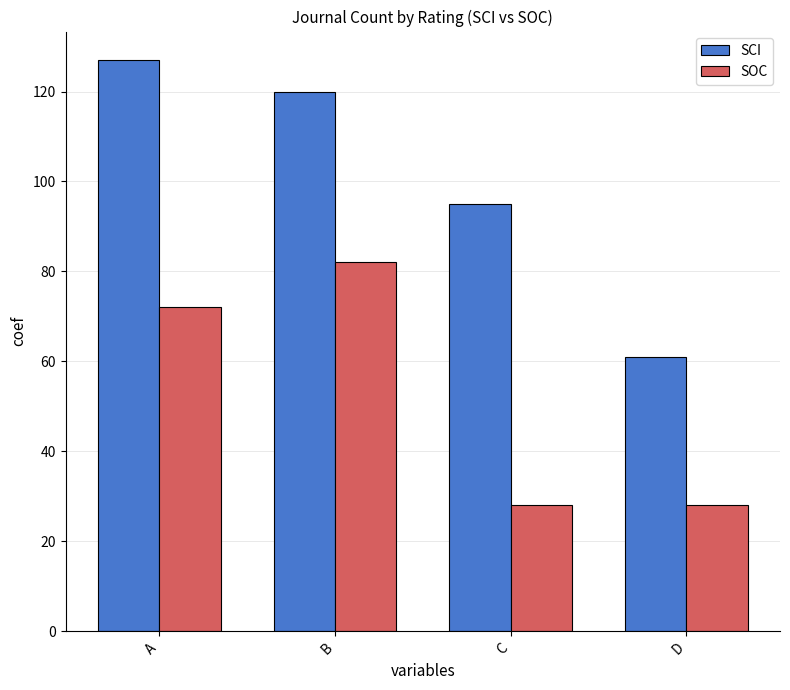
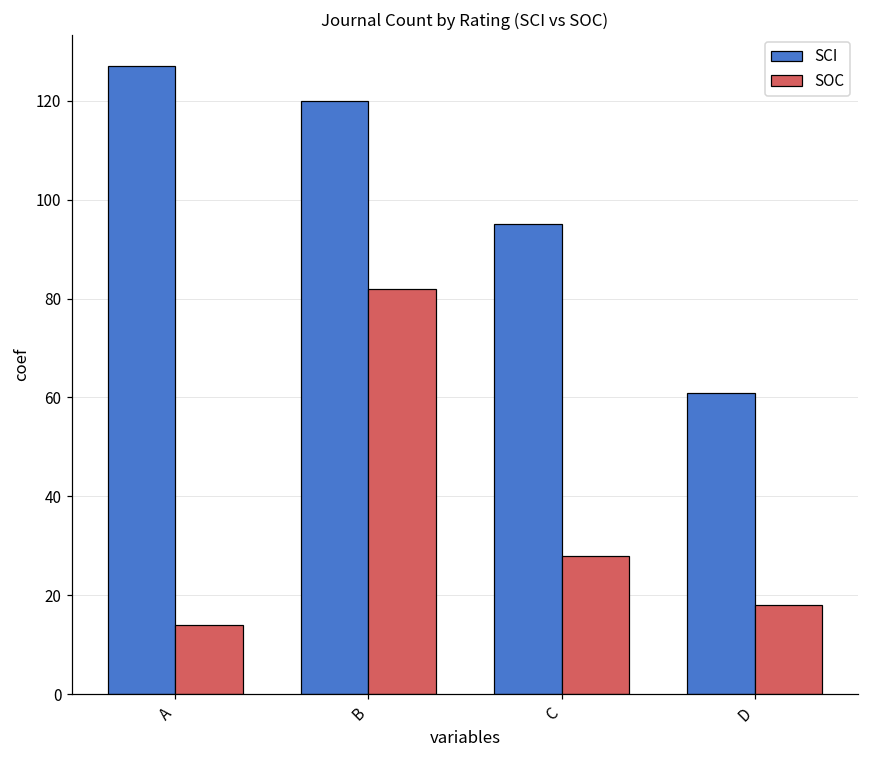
SOC, A: 72 -> 14
SOC, D: 28 -> 18
